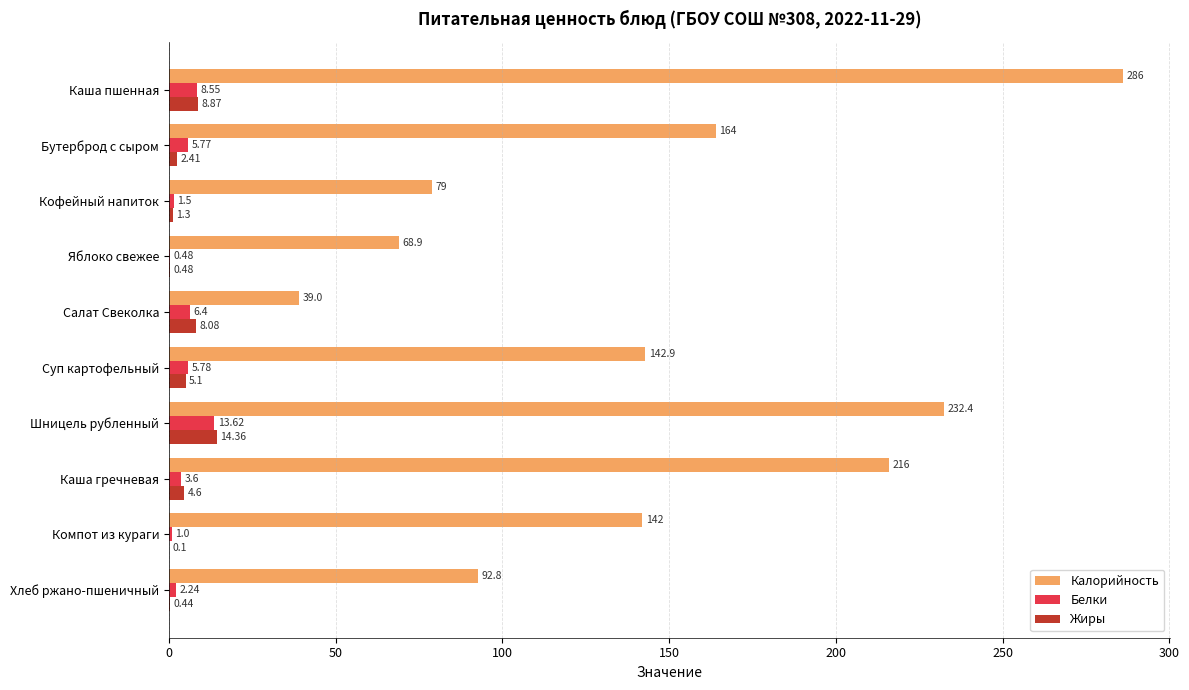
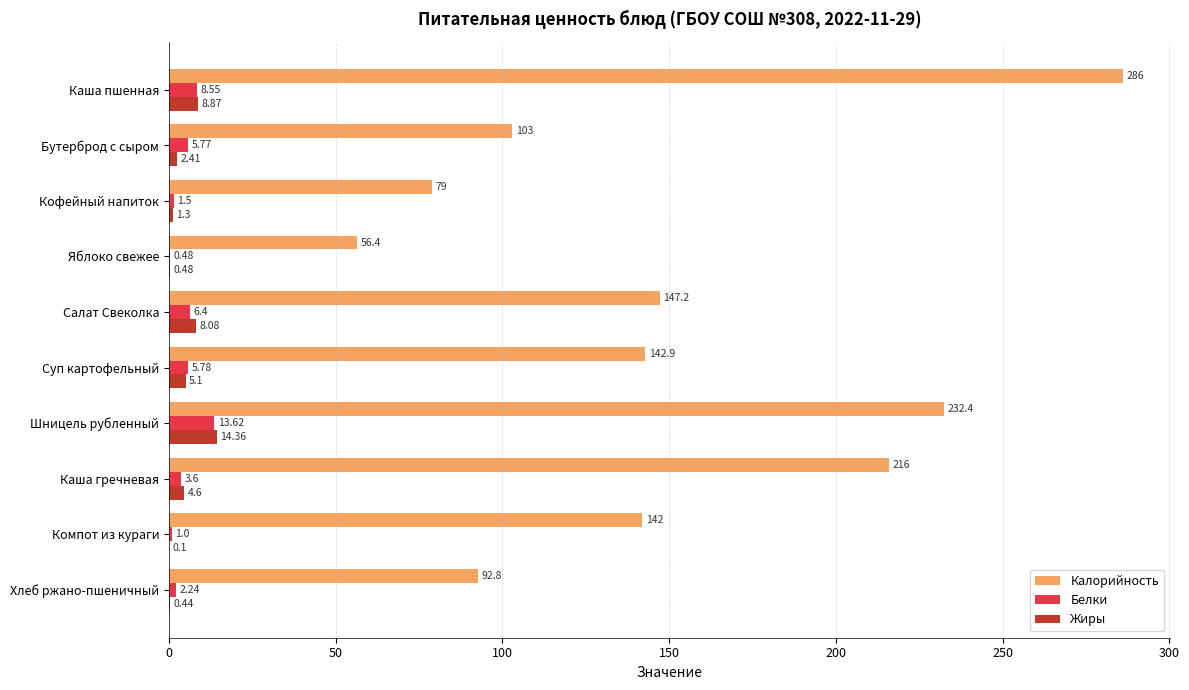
Калорийность, Бутерброд с сыром: 164 -> 103
Калорийность, Яблоко свежее: 68.9 -> 56.4
Калорийность, Салат Свеколка: 39.0 -> 147.2
